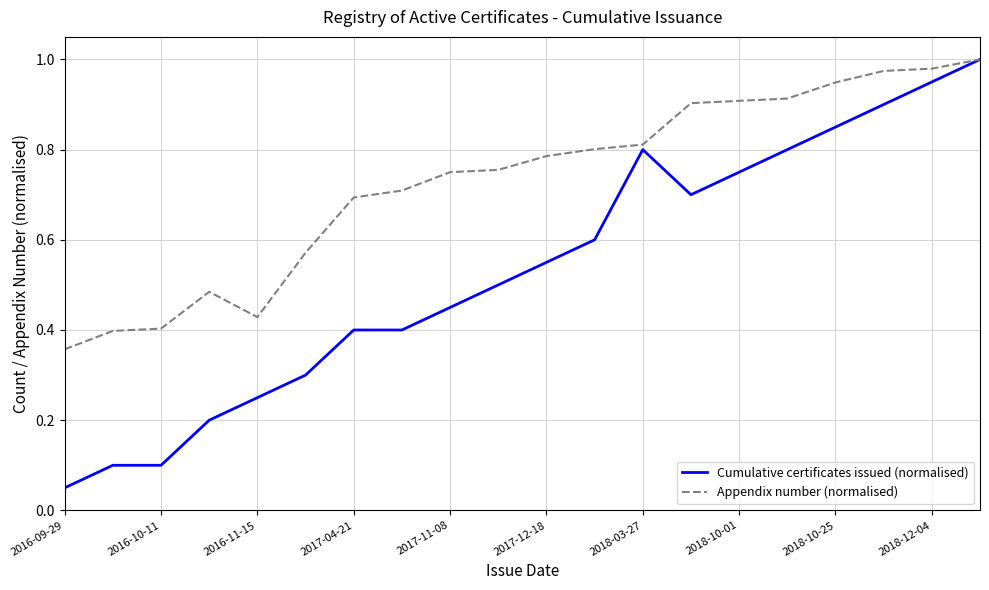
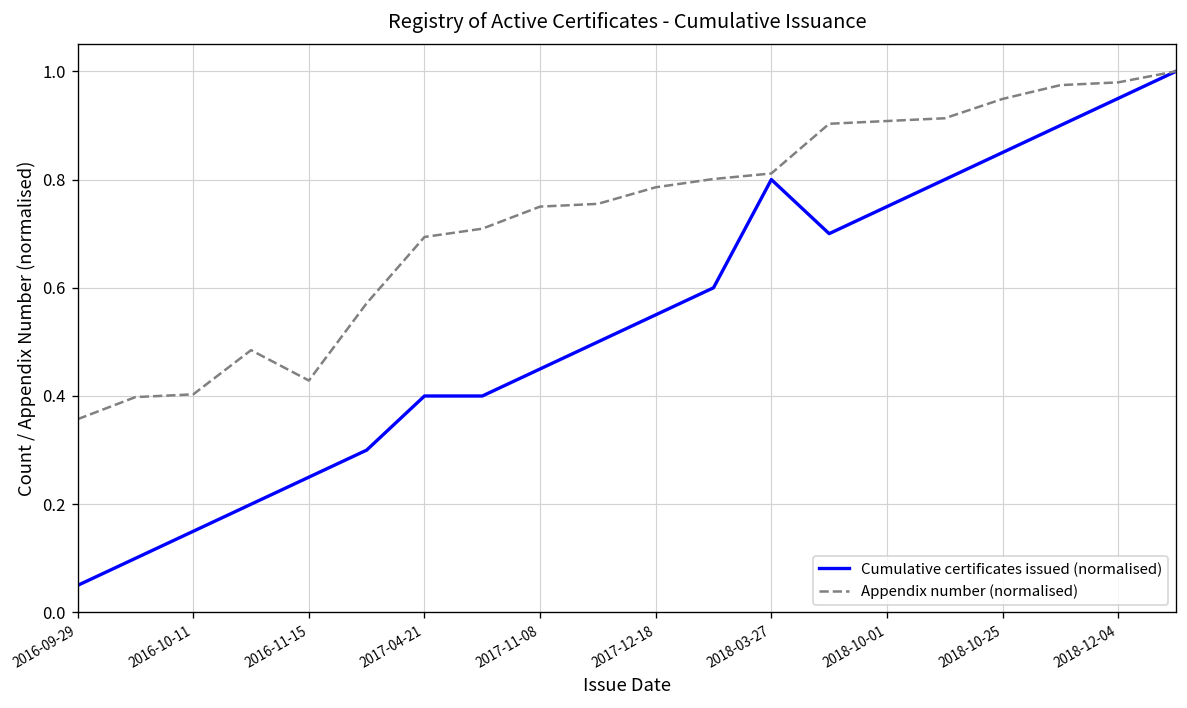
Cumulative certificates issued (normalised), 2016-10-11: 0.10 -> 0.15
